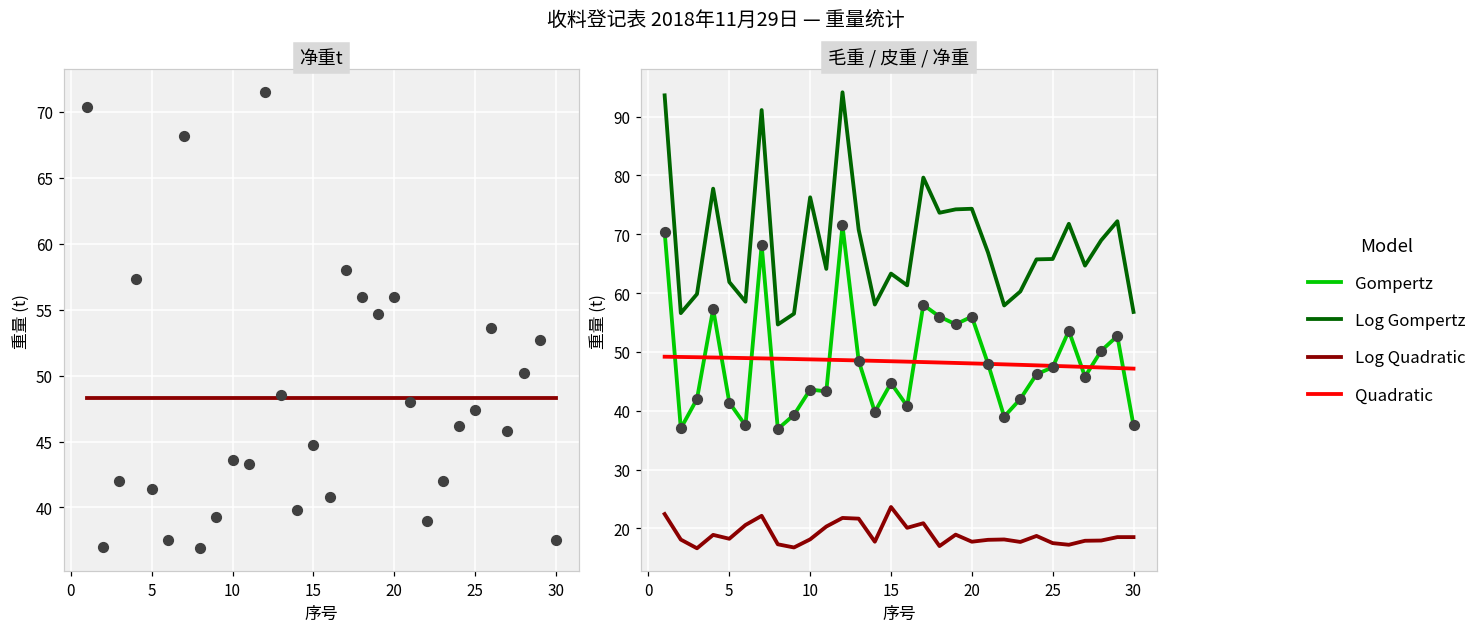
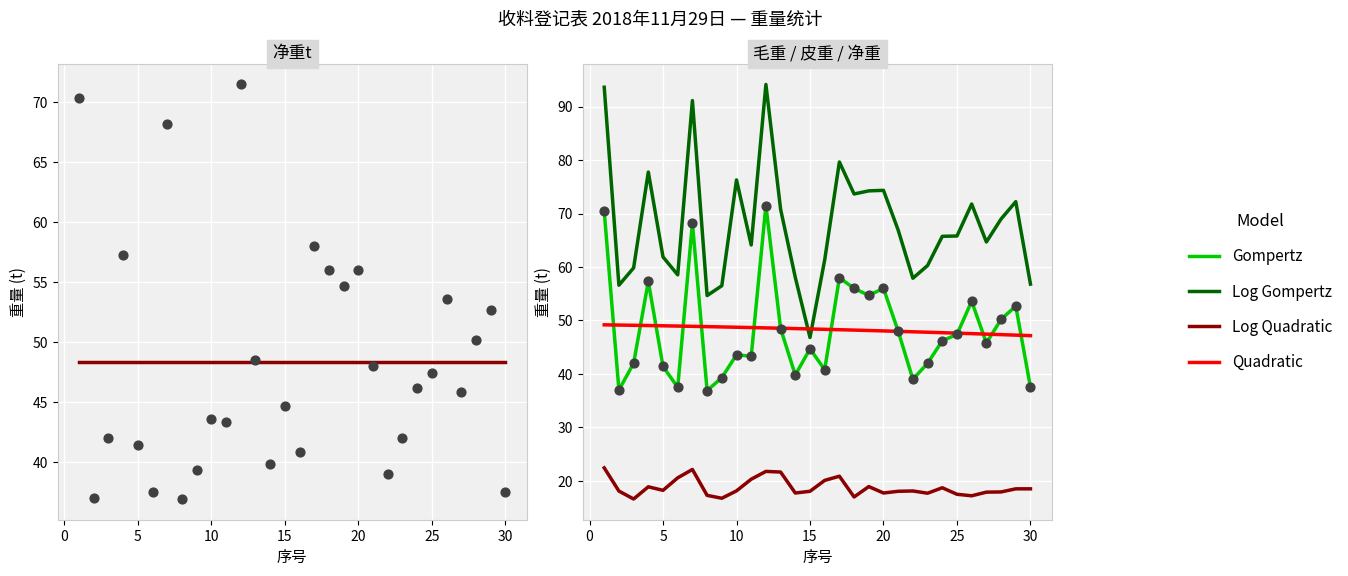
毛重 / 皮重 / 净重, Log Gompertz, 15: 63 -> 47
毛重 / 皮重 / 净重, Log Quadratic, 15: 24 -> 18
